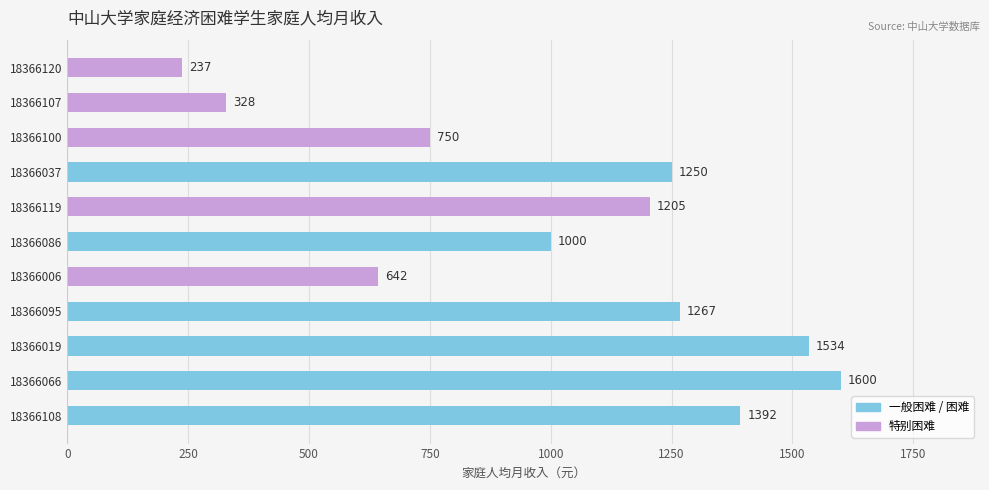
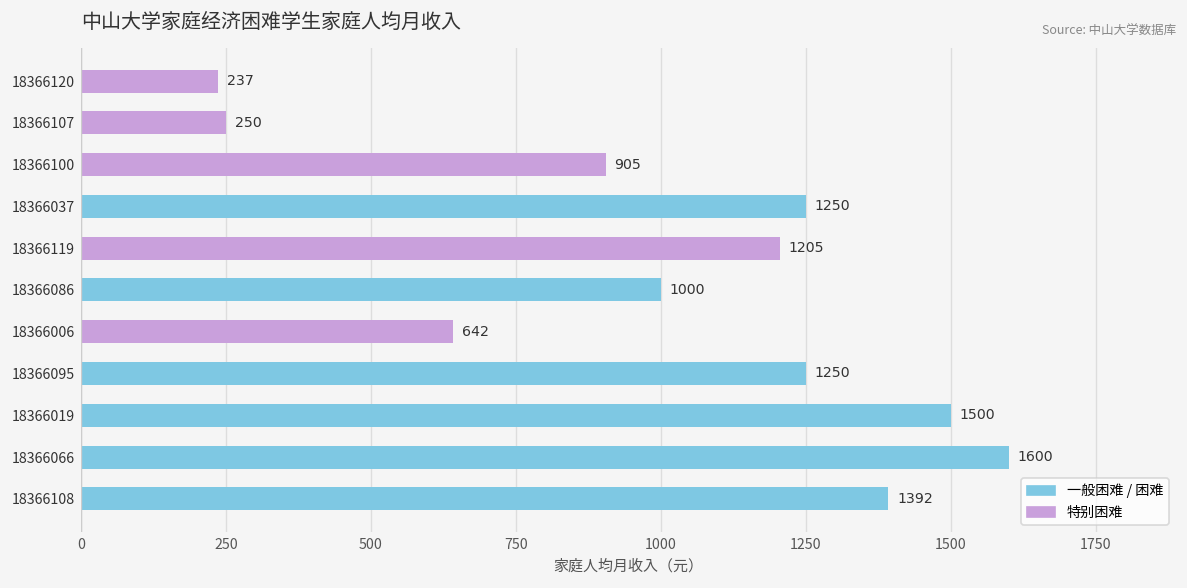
18366107: 328 -> 250
18366100: 750 -> 905
18366095: 1267 -> 1250
18366019: 1534 -> 1500
